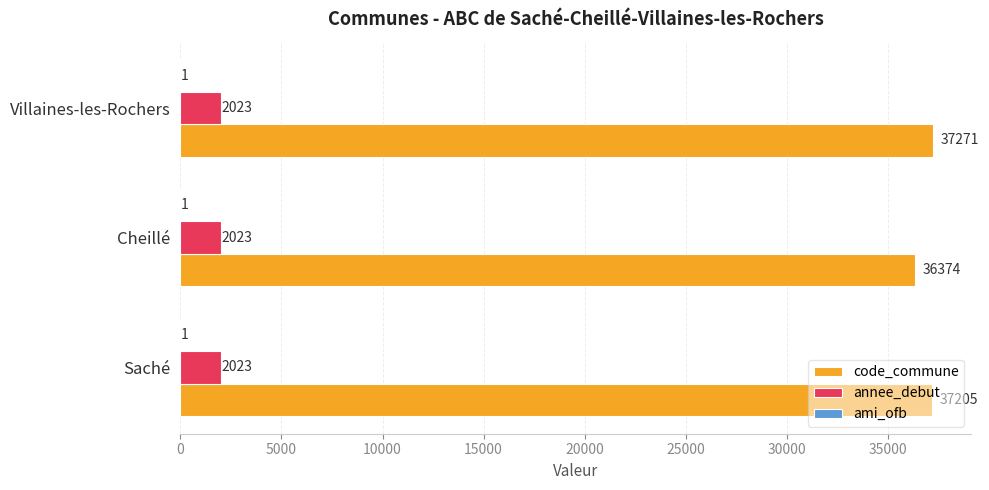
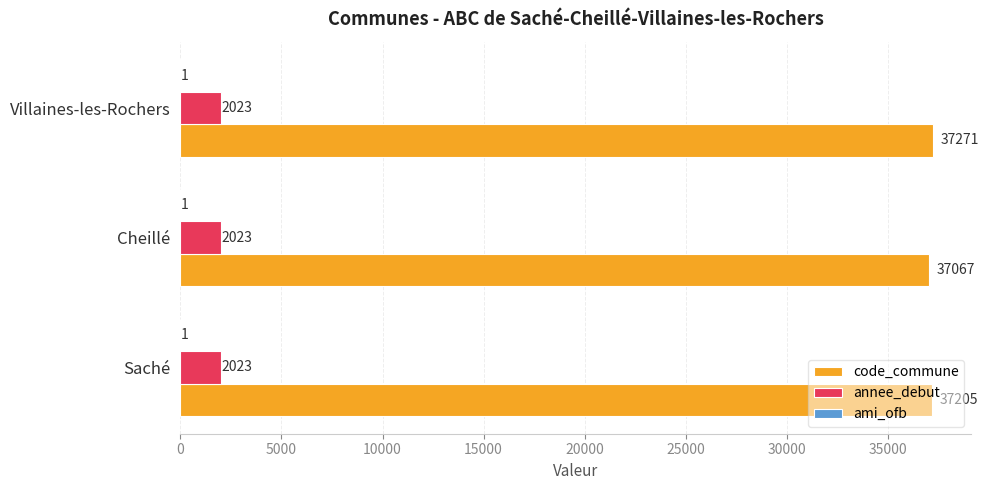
code_commune, Cheillé: 36374 -> 37067
